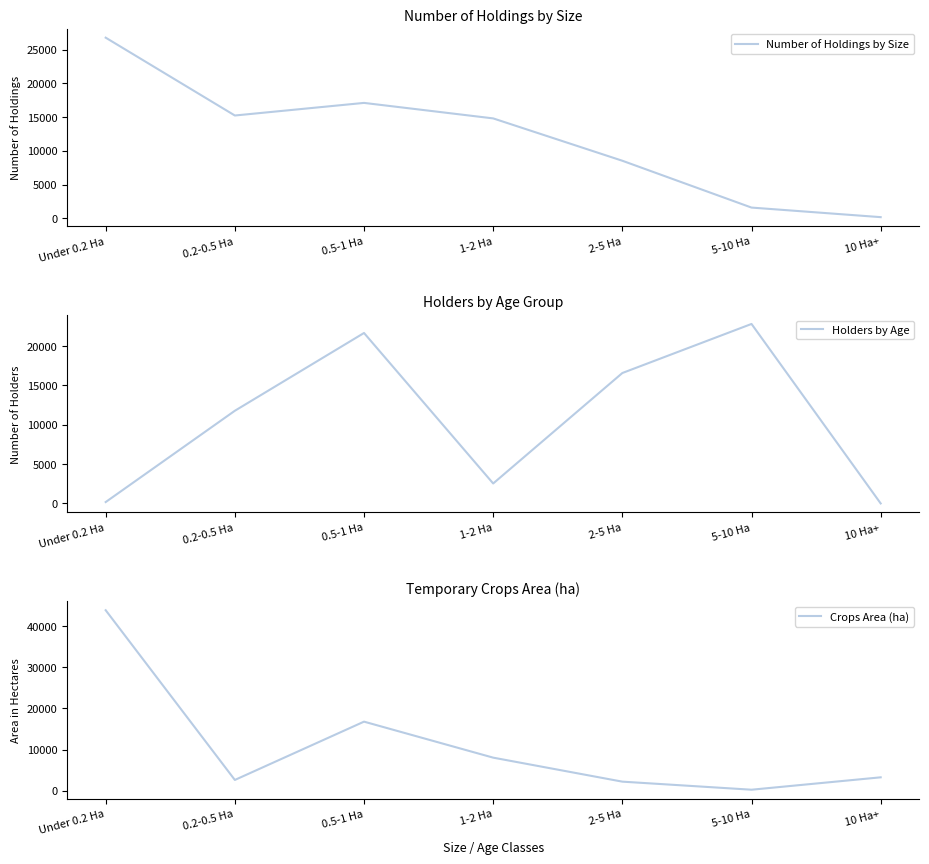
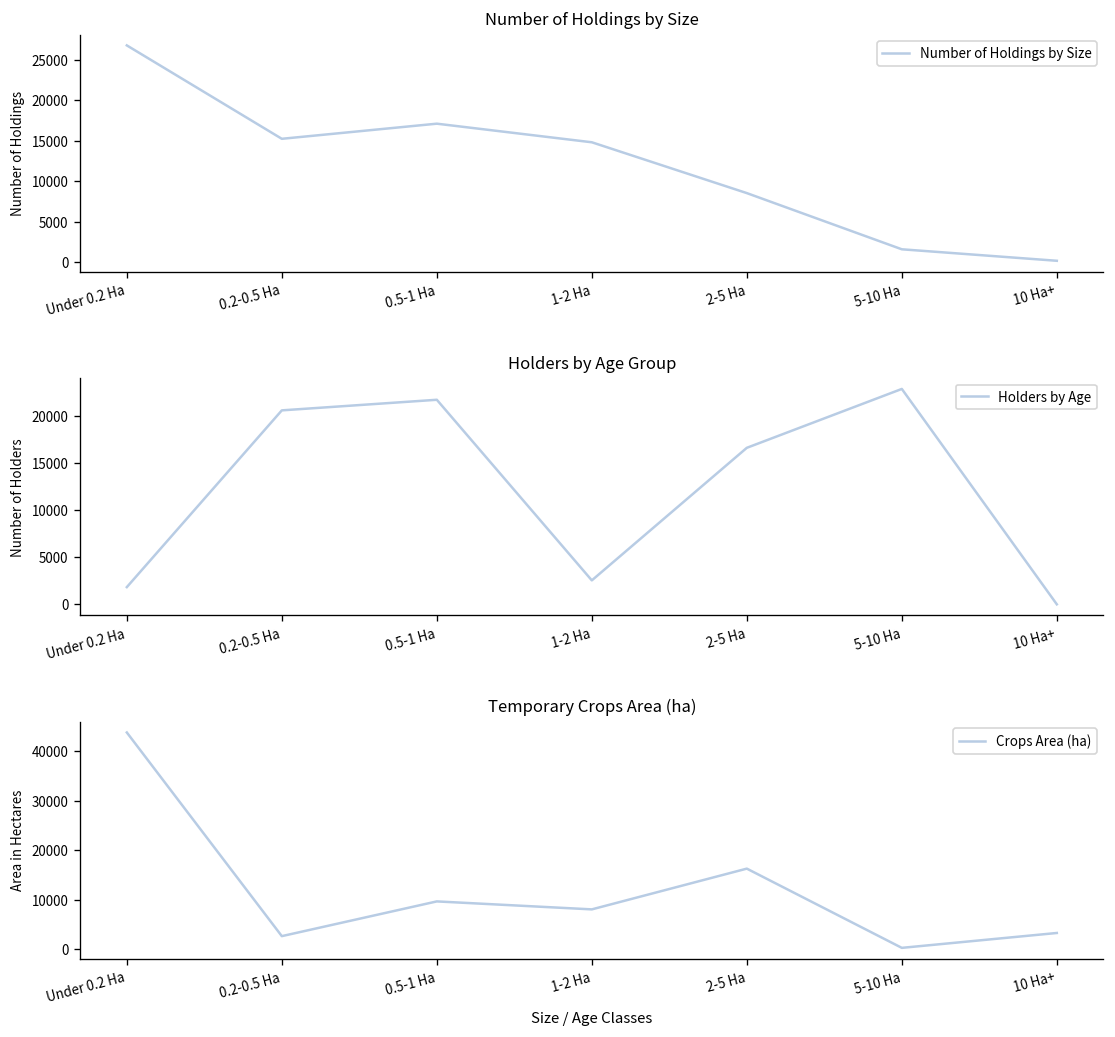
Holders by Age Group, Under 0.2 Ha: 0 -> 2000
Holders by Age Group, 0.2-0.5 Ha: 12000 -> 21000
Temporary Crops Area (ha), 0.5-1 Ha: 17000 -> 10000
Temporary Crops Area (ha), 2-5 Ha: 2000 -> 16000
